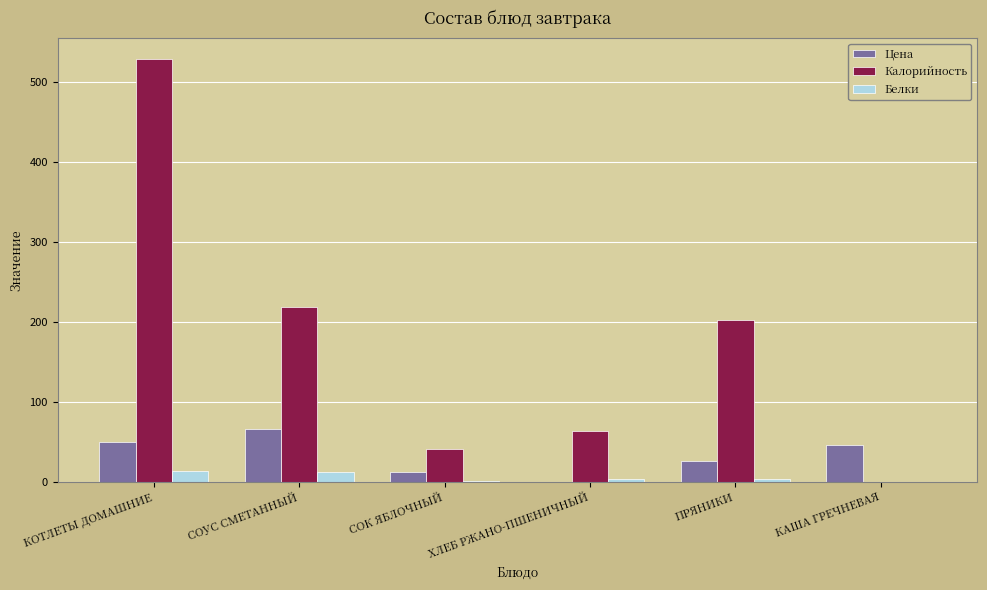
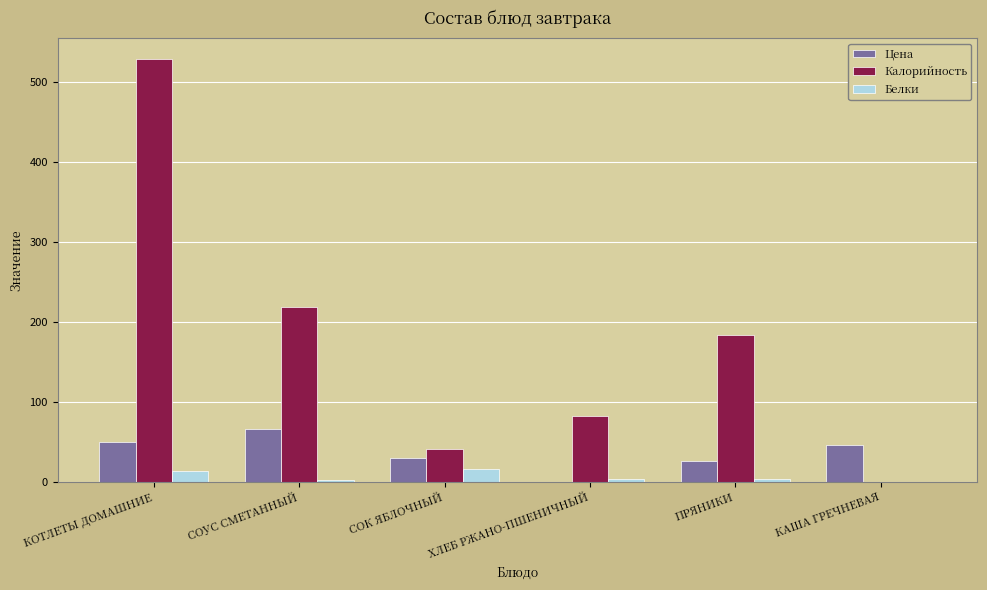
Белки, СОУС СМЕТАННЫЙ: 10 -> 0
Цена, СОК ЯБЛОЧНЫЙ: 10 -> 30
Белки, СОК ЯБЛОЧНЫЙ: 0 -> 20
Калорийность, ХЛЕБ РЖАНО-ПШЕНИЧНЫЙ: 60 -> 80
Калорийность, ПРЯНИКИ: 200 -> 180
